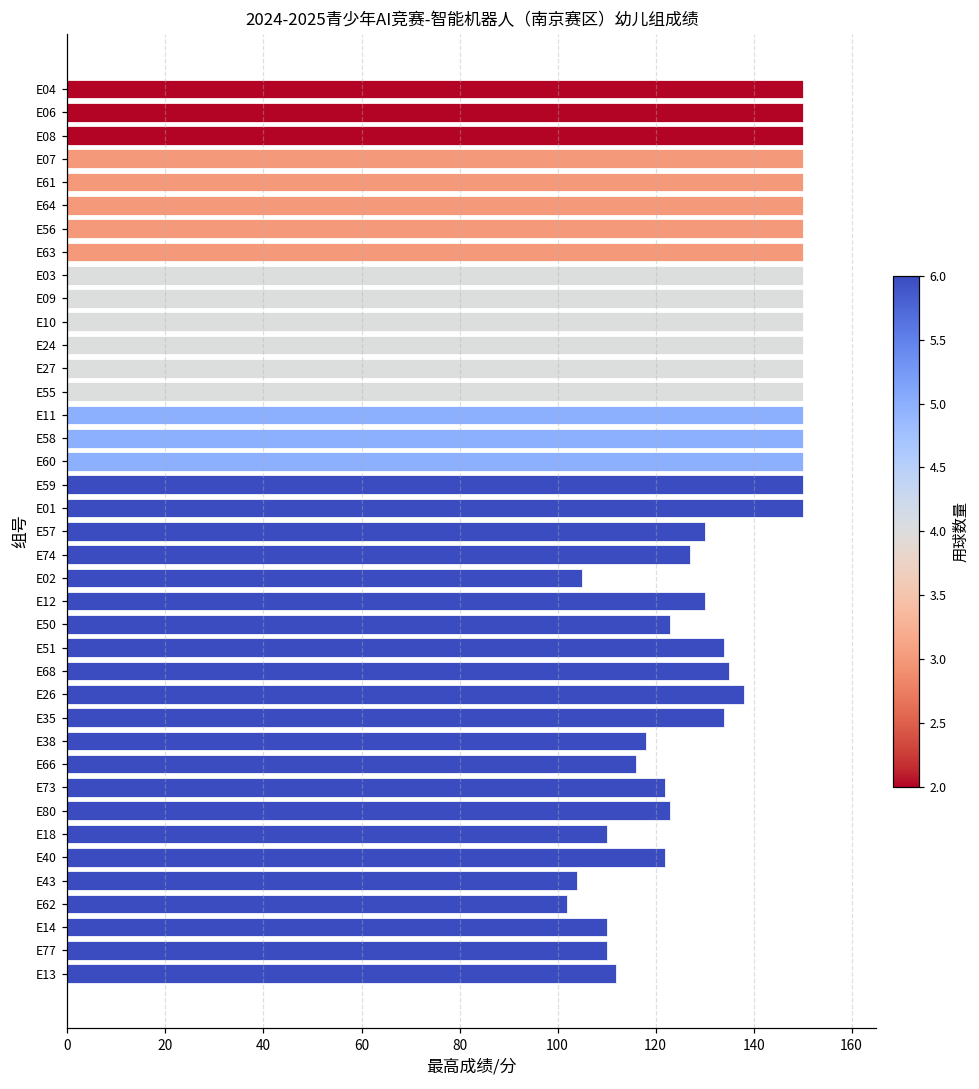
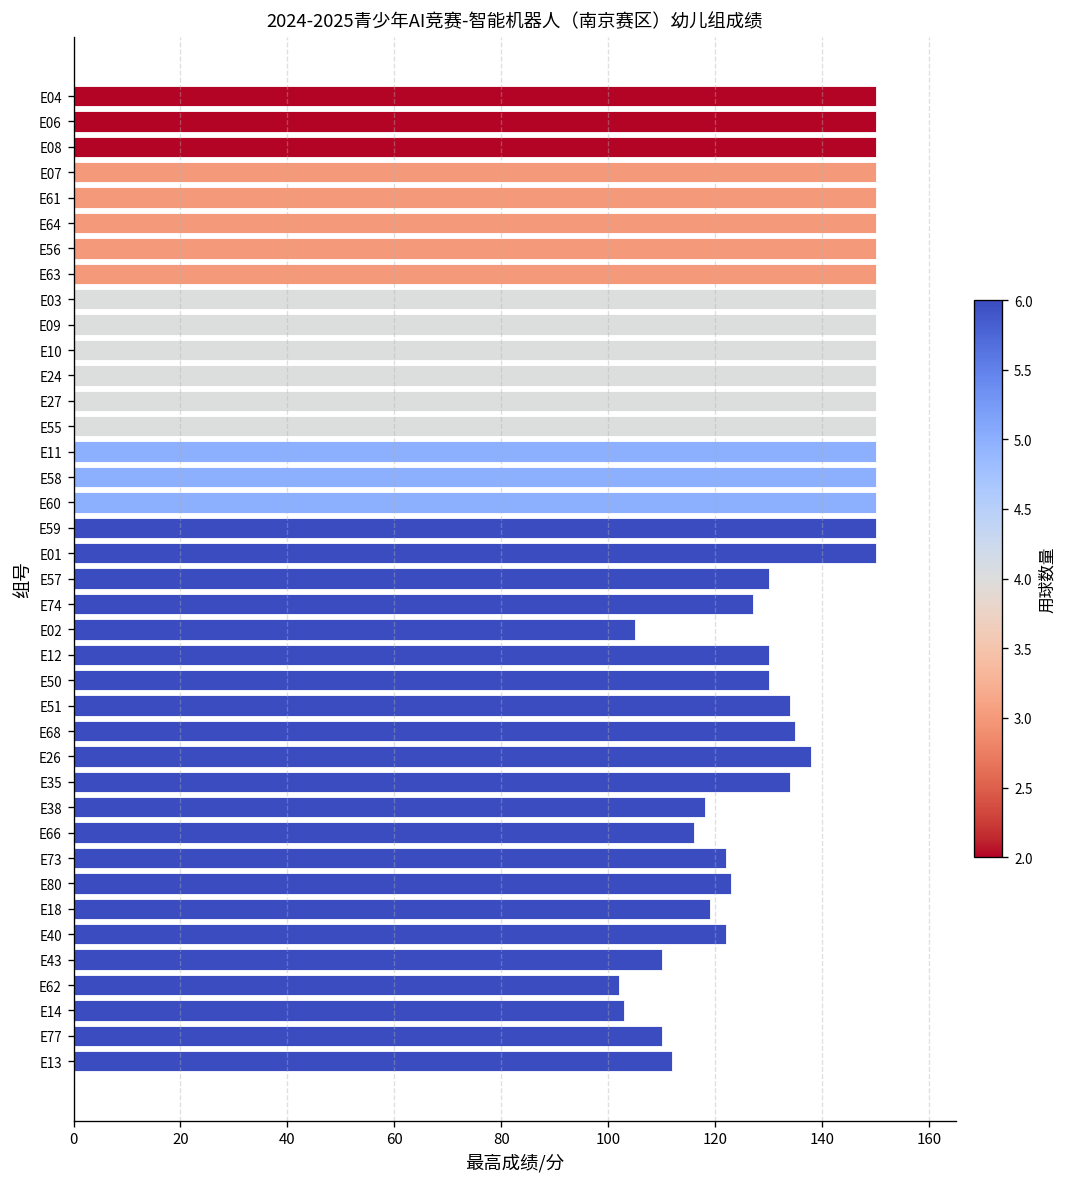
E50: 123 -> 130
E18: 110 -> 119
E43: 104 -> 110
E14: 110 -> 103
